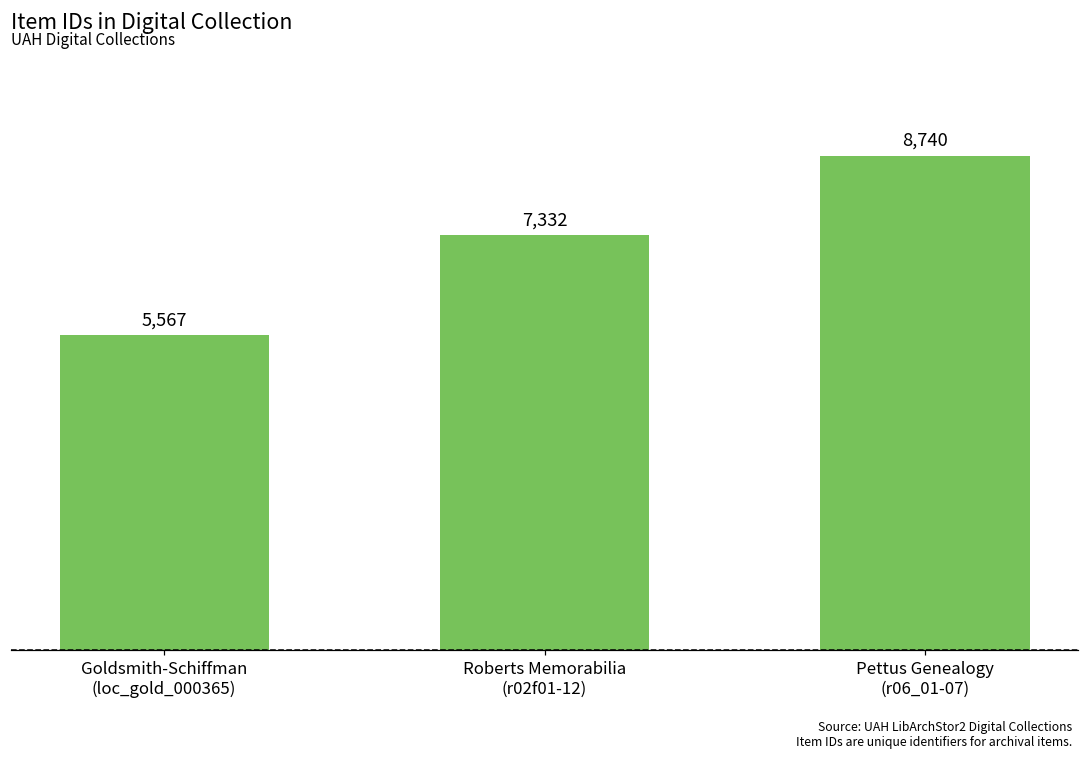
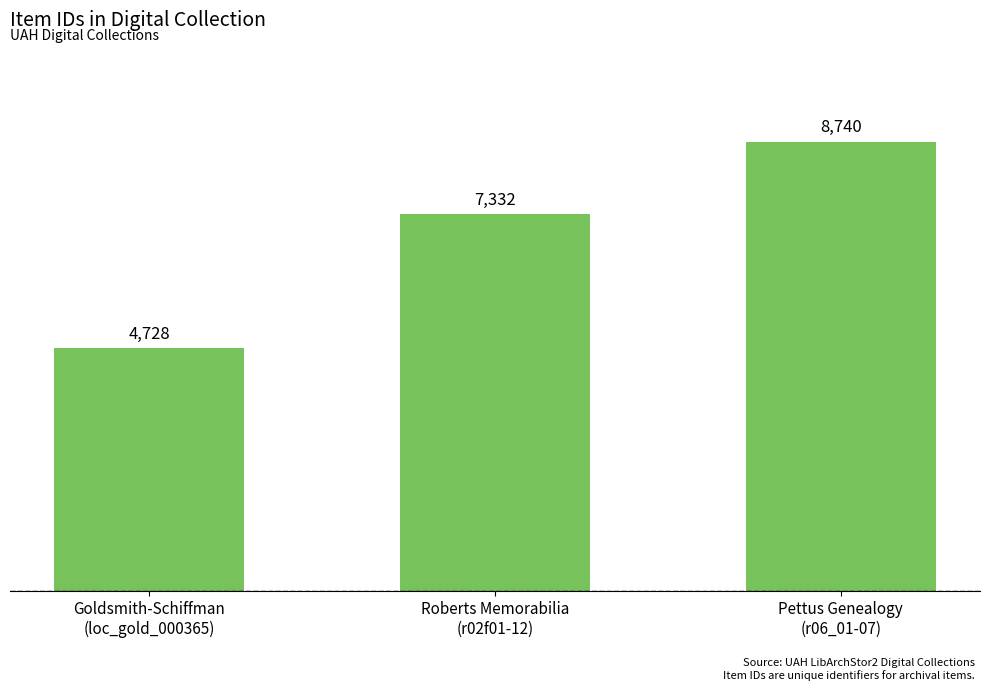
Goldsmith-Schiffman (loc_gold_000365): 5,567 -> 4,728
